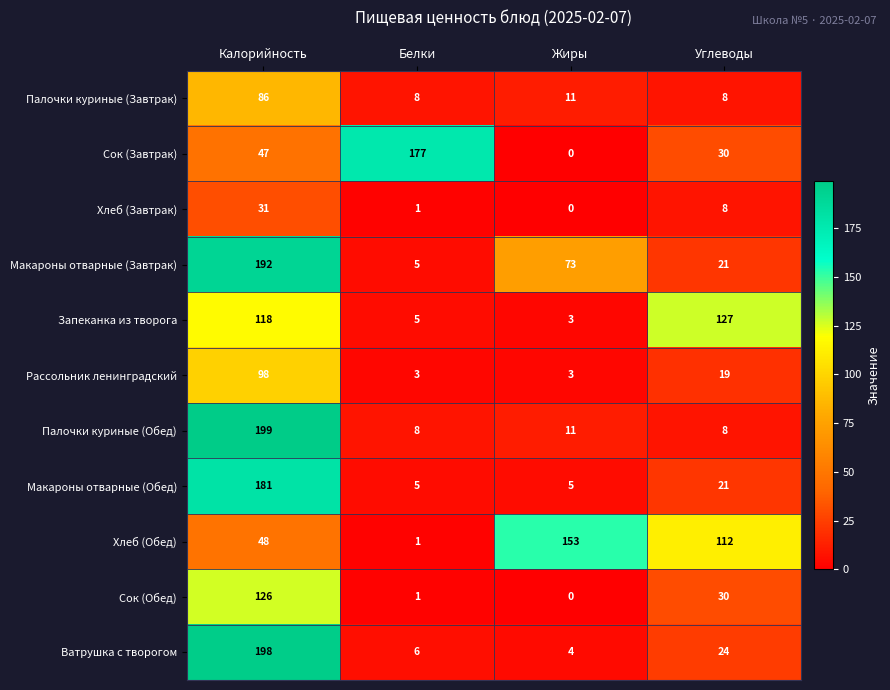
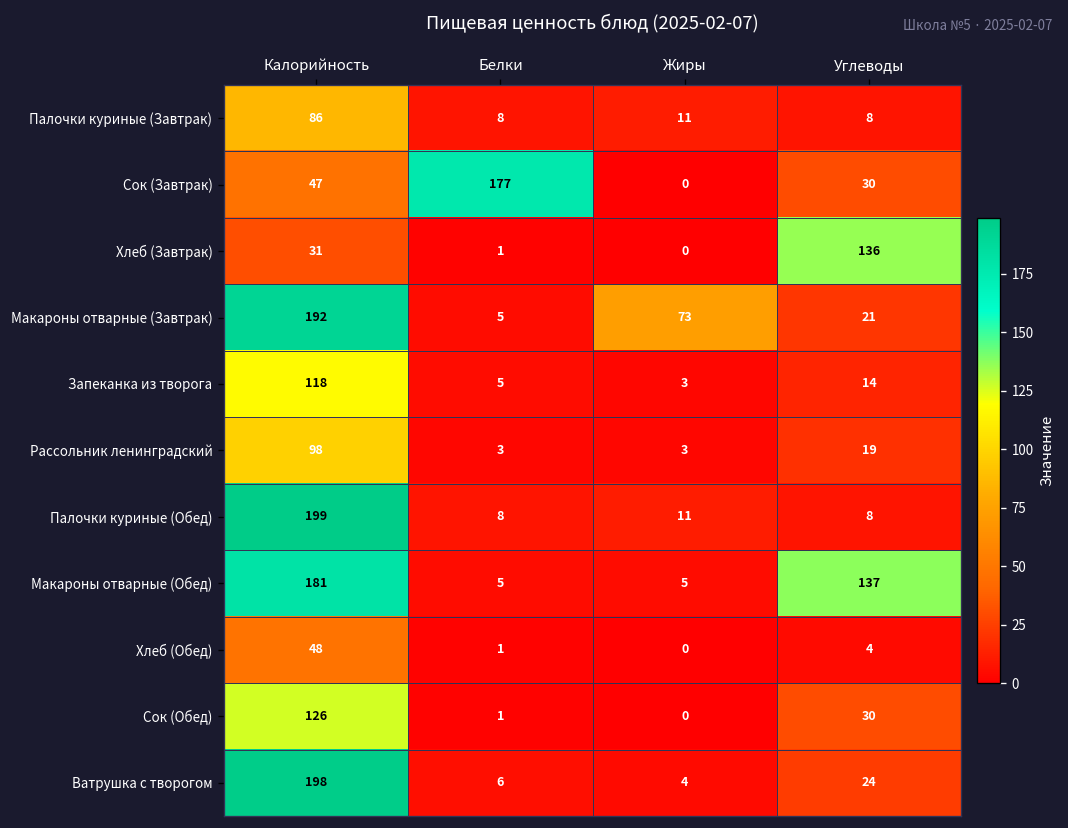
Хлеб (Завтрак), Углеводы: 8 -> 136
Запеканка из творога, Углеводы: 127 -> 14
Макароны отварные (Обед), Углеводы: 21 -> 137
Хлеб (Обед), Жиры: 153 -> 0
Хлеб (Обед), Углеводы: 112 -> 4
